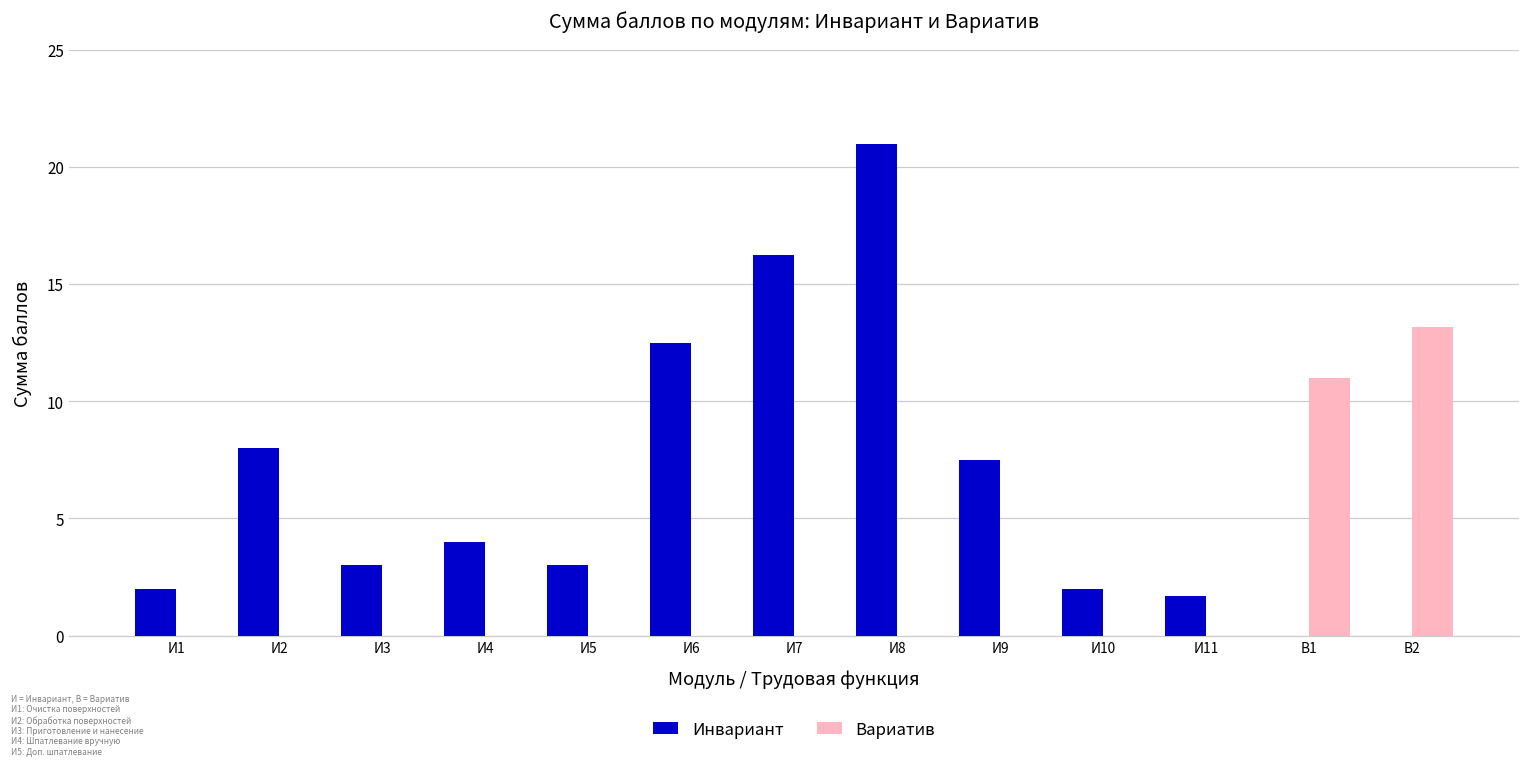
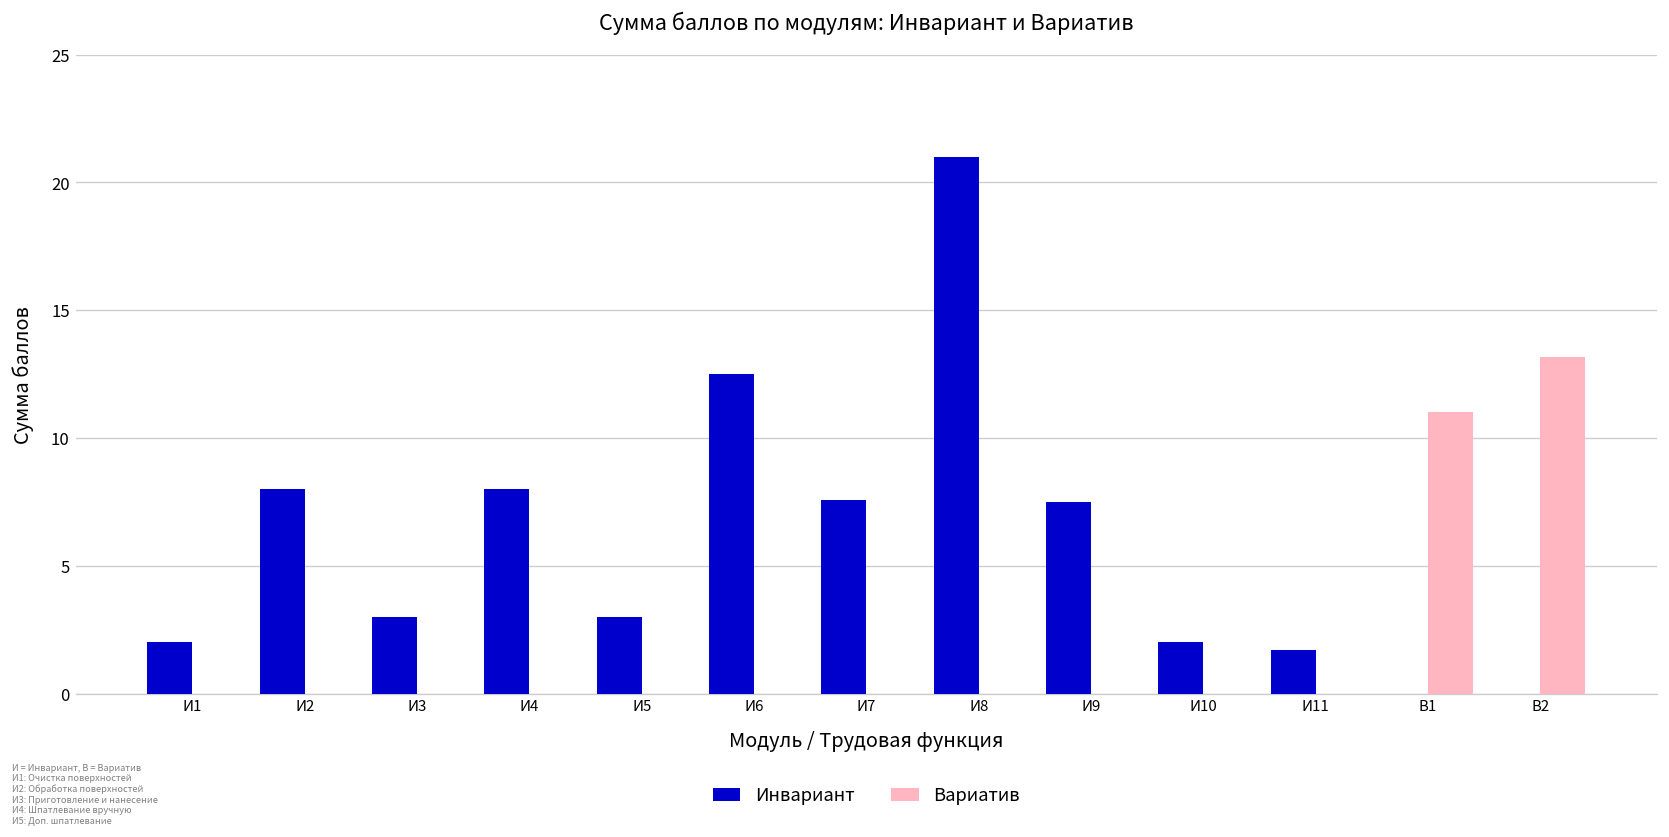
Инвариант, И4: 4 -> 8
Инвариант, И7: 16.3 -> 7.6
